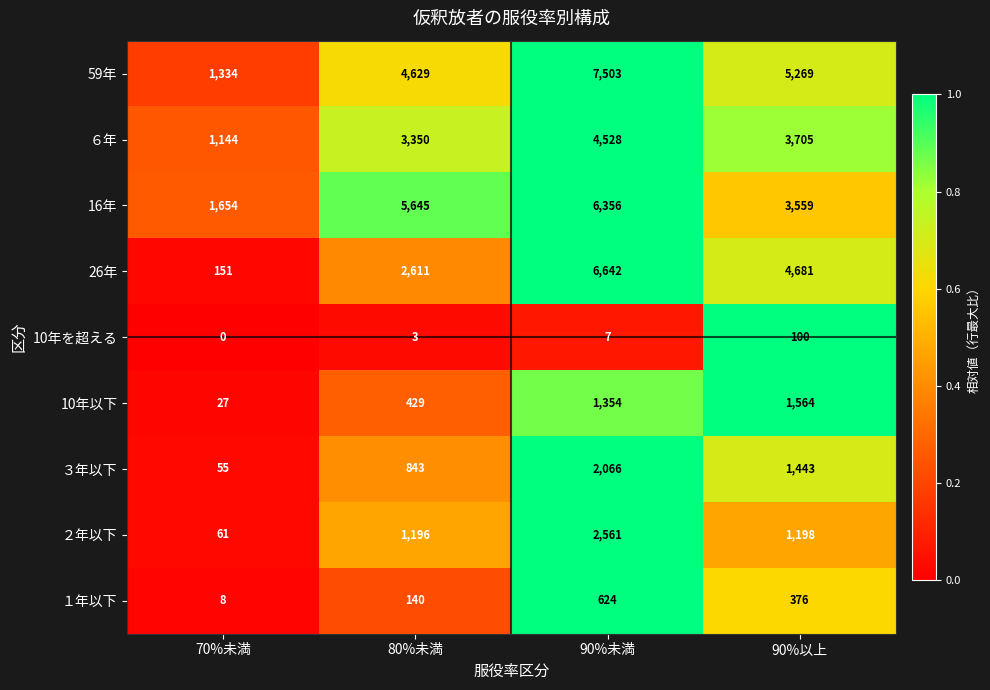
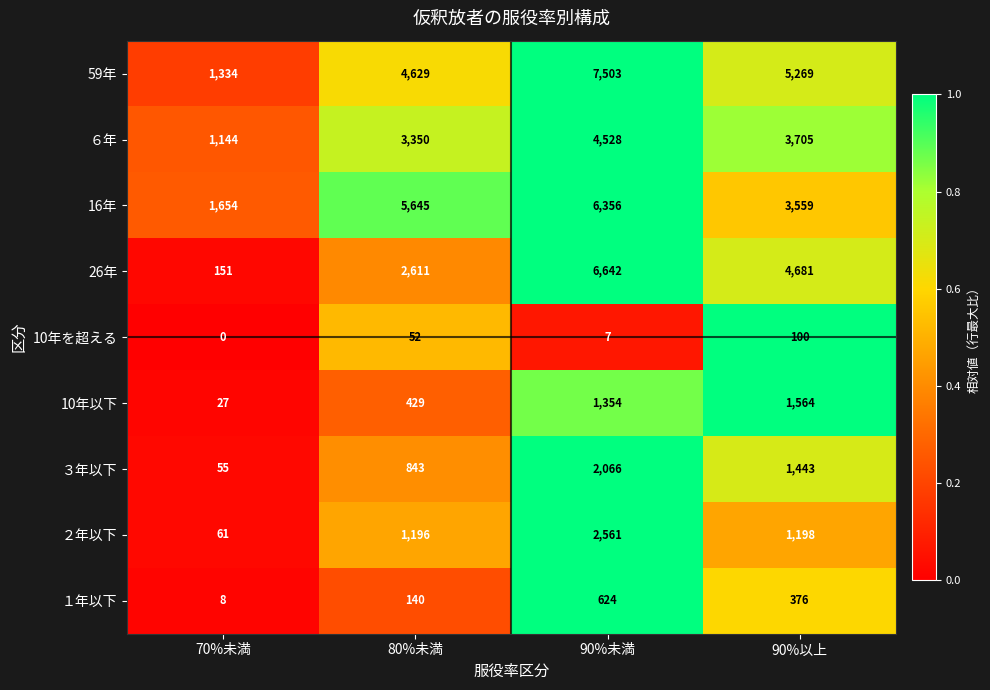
10年を超える, 80%未満: 3 -> 52
